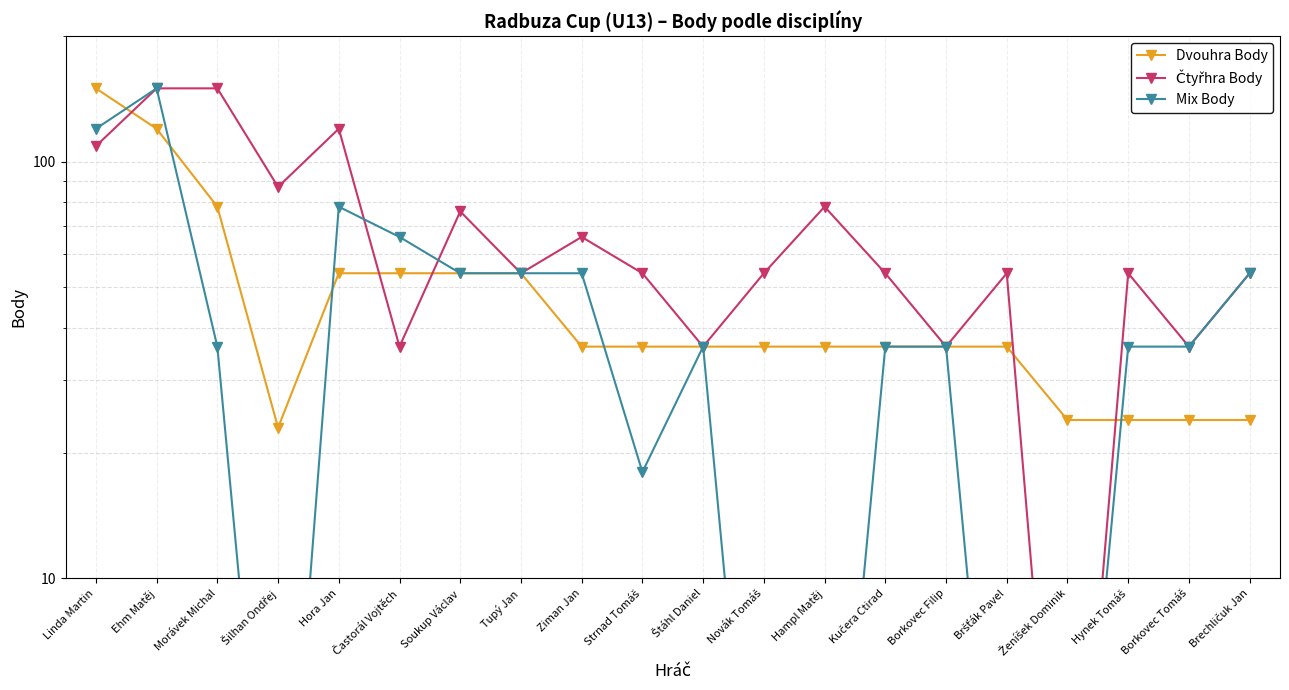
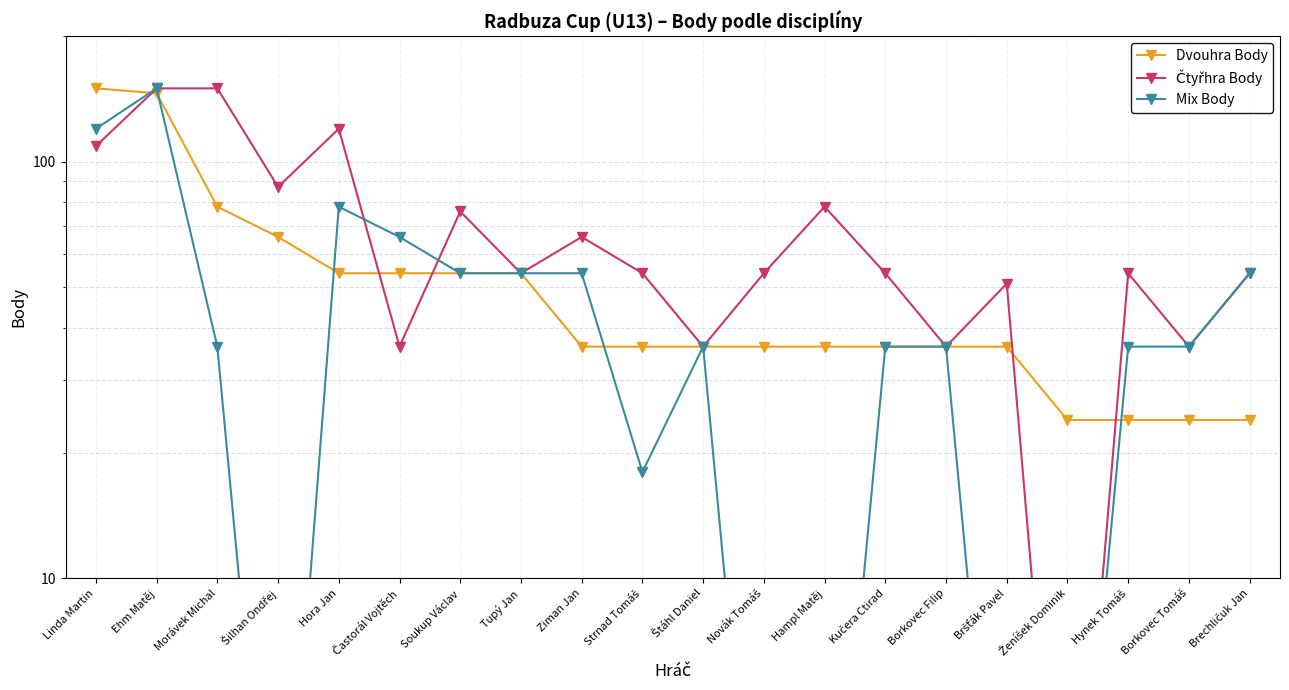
Dvouhra Body, Ehm Matěj: 120 -> 146
Dvouhra Body, Šilhan Ondřej: 23 -> 66
Čtyřhra Body, Bršťák Pavel: 54 -> 51
